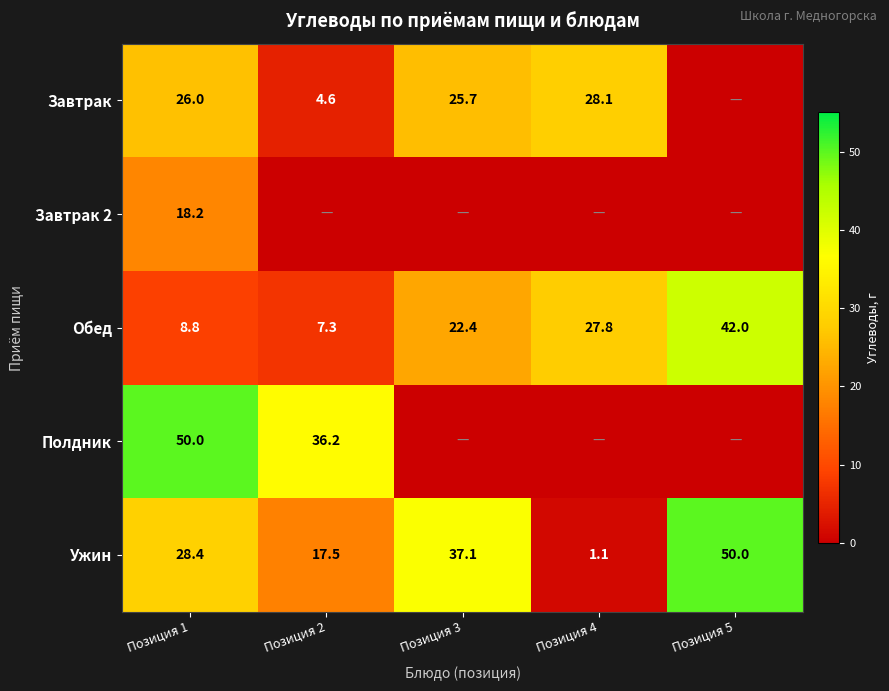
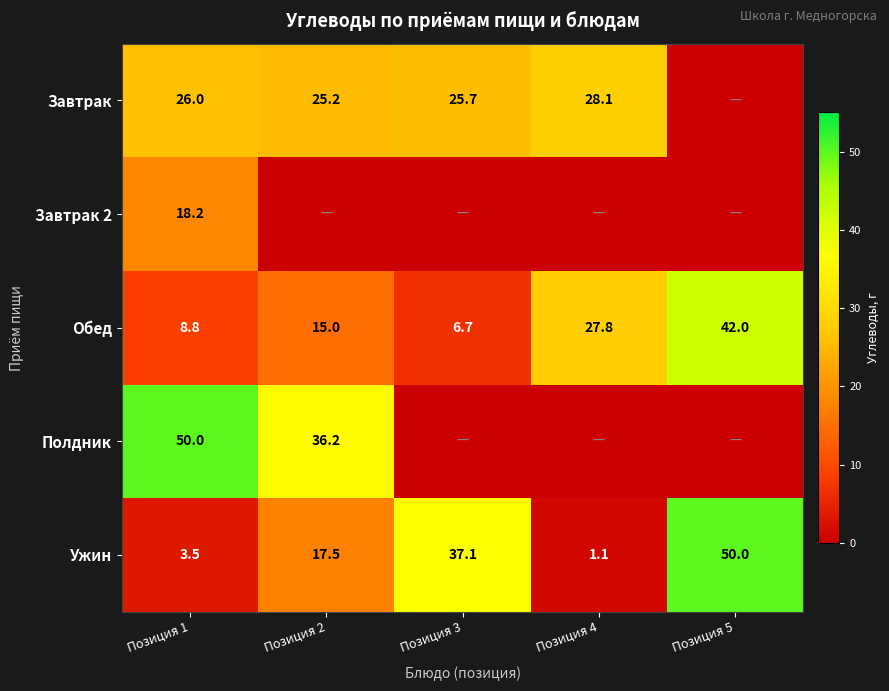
Завтрак, Позиция 2: 4.6 -> 25.2
Обед, Позиция 2: 7.3 -> 15.0
Обед, Позиция 3: 22.4 -> 6.7
Ужин, Позиция 1: 28.4 -> 3.5
